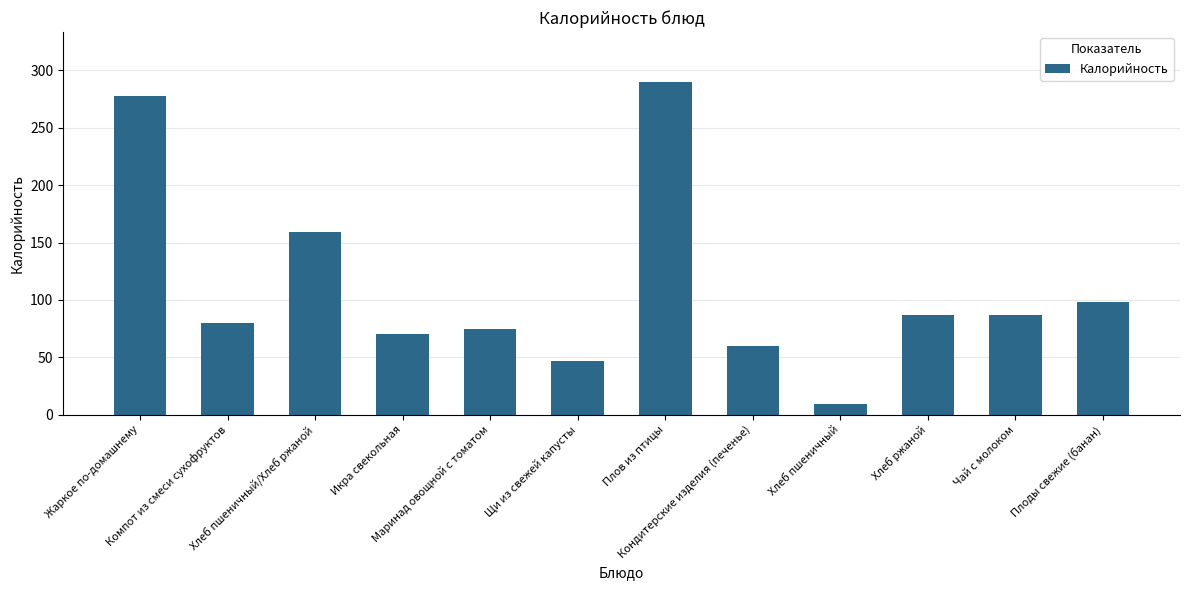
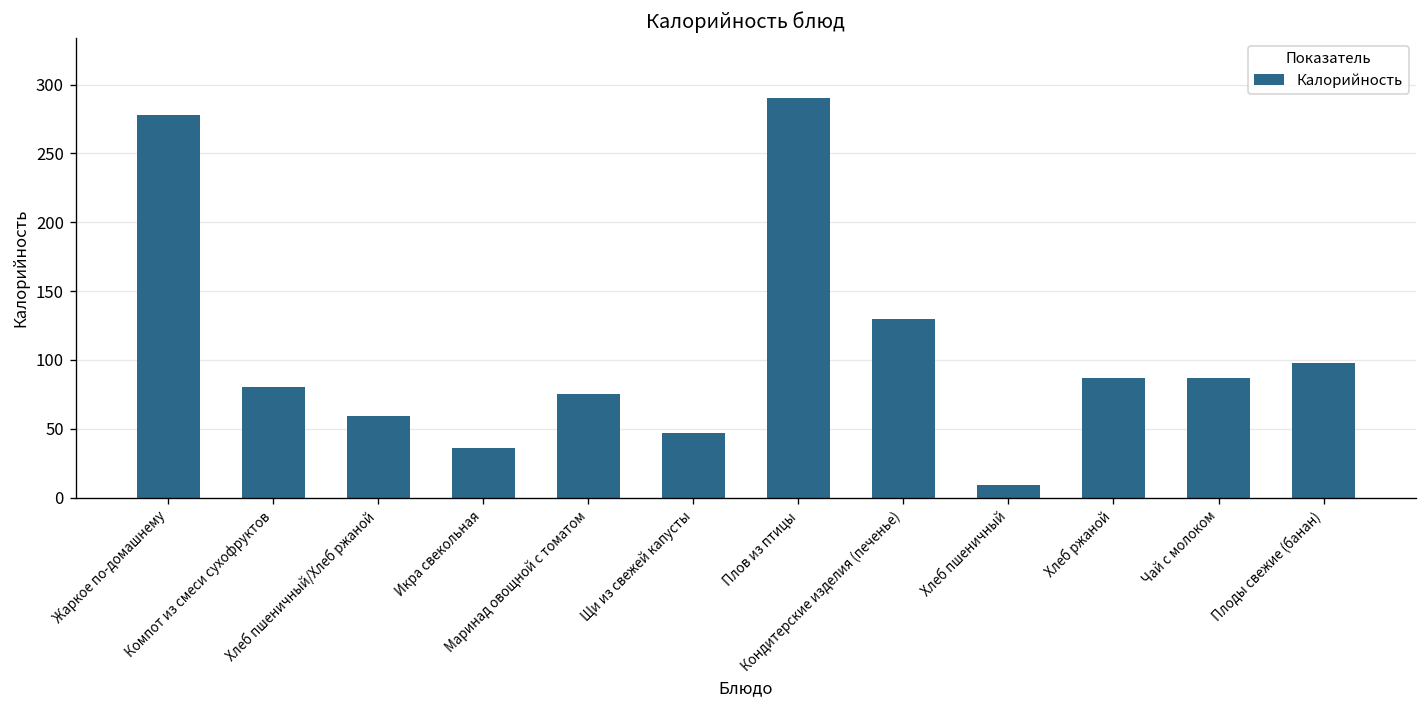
Хлеб пшеничный/Хлеб ржаной: 159 -> 59
Икра свекольная: 70 -> 36
Кондитерские изделия (печенье): 60 -> 130
